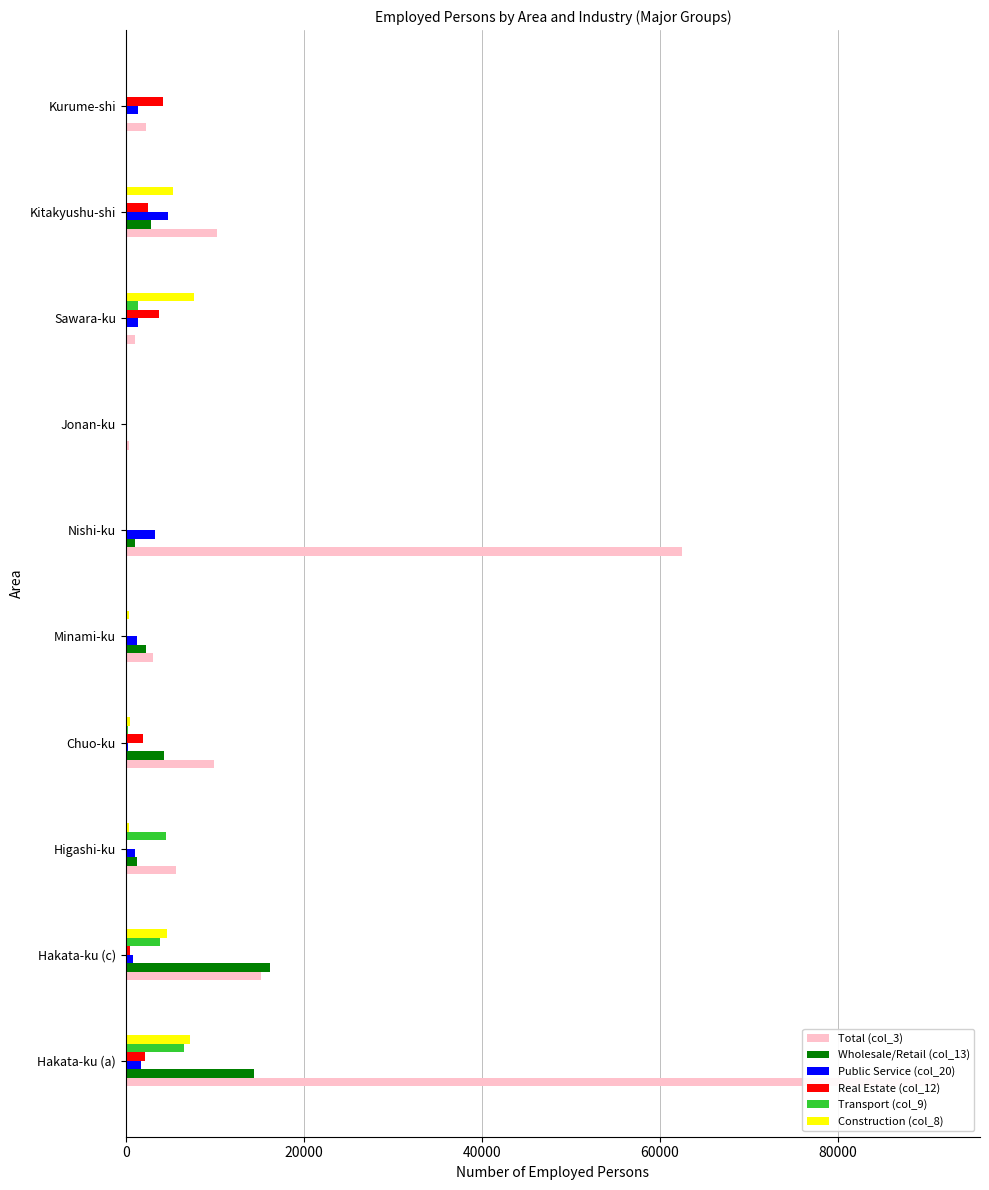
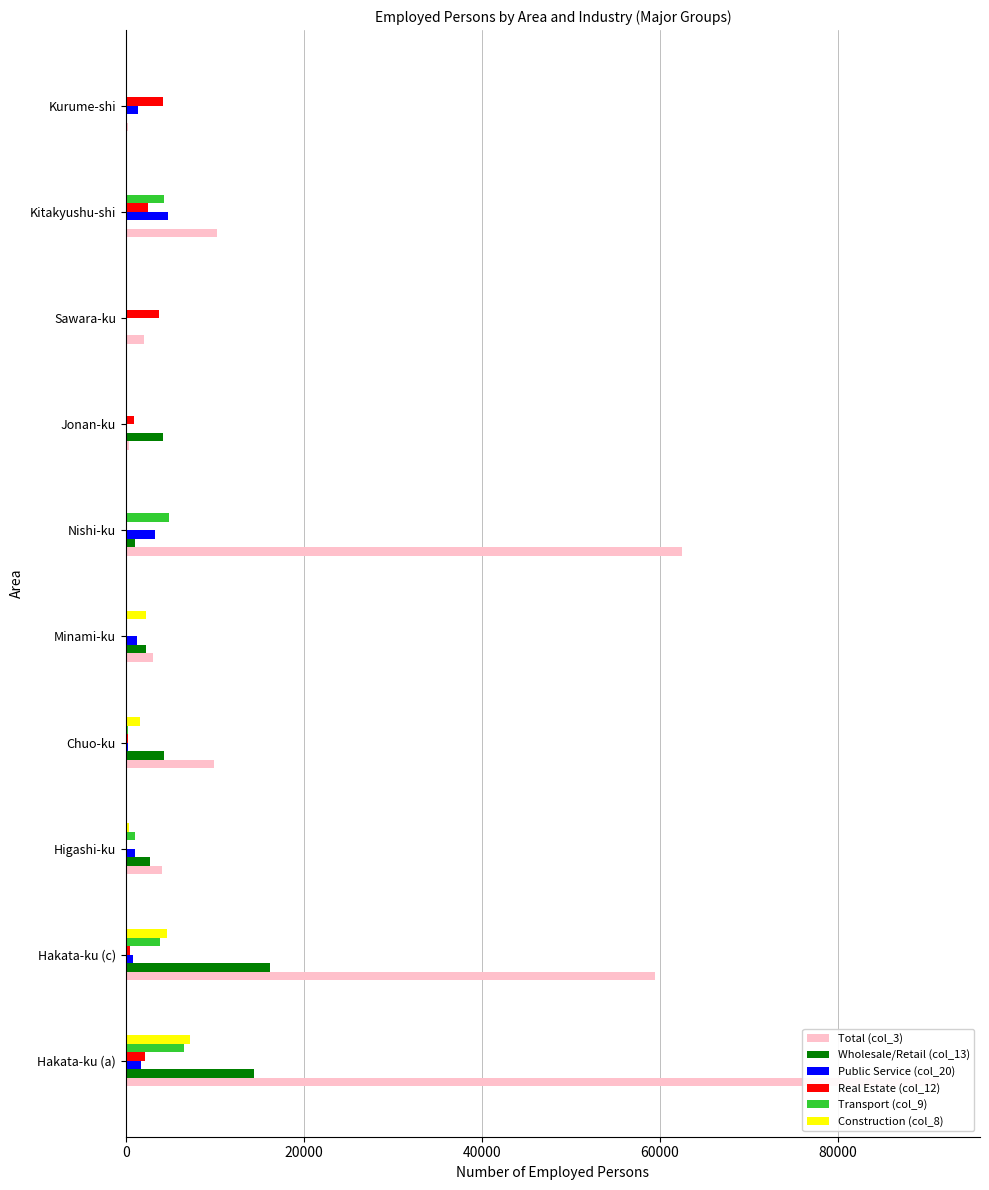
Total (col_3), Kurume-shi: 2000 -> 0
Construction (col_8), Kitakyushu-shi: 5000 -> 0
Transport (col_9), Kitakyushu-shi: 0 -> 4000
Wholesale/Retail (col_13), Kitakyushu-shi: 3000 -> 0
Construction (col_8), Sawara-ku: 8000 -> 0
Transport (col_9), Sawara-ku: 1000 -> 0
Public Service (col_20), Sawara-ku: 1000 -> 0
Total (col_3), Sawara-ku: 1000 -> 2000
Real Estate (col_12), Jonan-ku: 0 -> 1000
Wholesale/Retail (col_13), Jonan-ku: 0 -> 4000
Transport (col_9), Nishi-ku: 0 -> 5000
Construction (col_8), Minami-ku: 0 -> 2000
Construction (col_8), Chuo-ku: 0 -> 2000
Real Estate (col_12), Chuo-ku: 2000 -> 0
Transport (col_9), Higashi-ku: 4000 -> 1000
Wholesale/Retail (col_13), Higashi-ku: 1000 -> 3000
Total (col_3), Higashi-ku: 6000 -> 4000
Total (col_3), Hakata-ku (c): 15000 -> 59000
